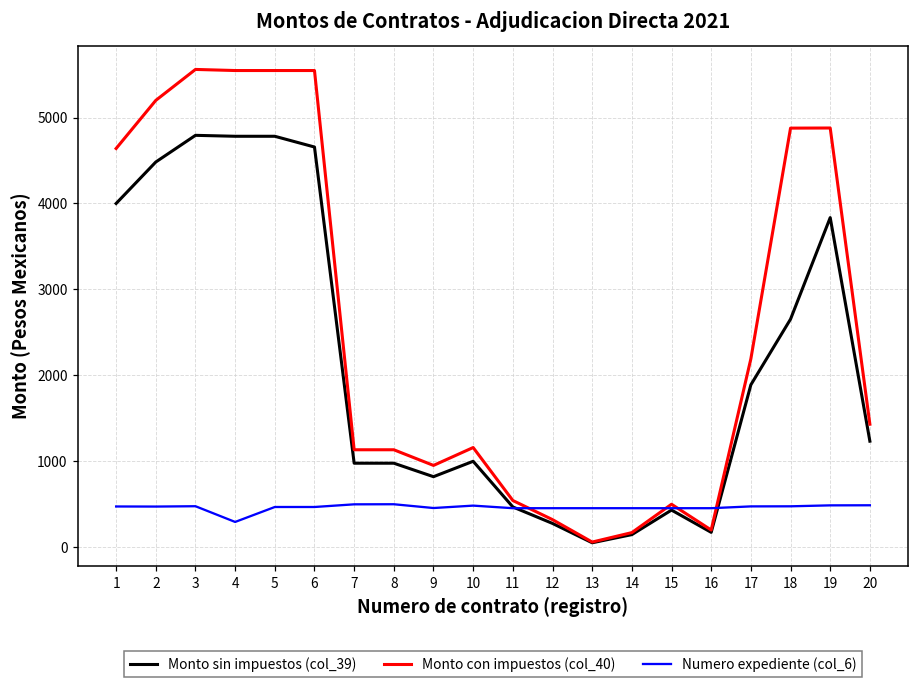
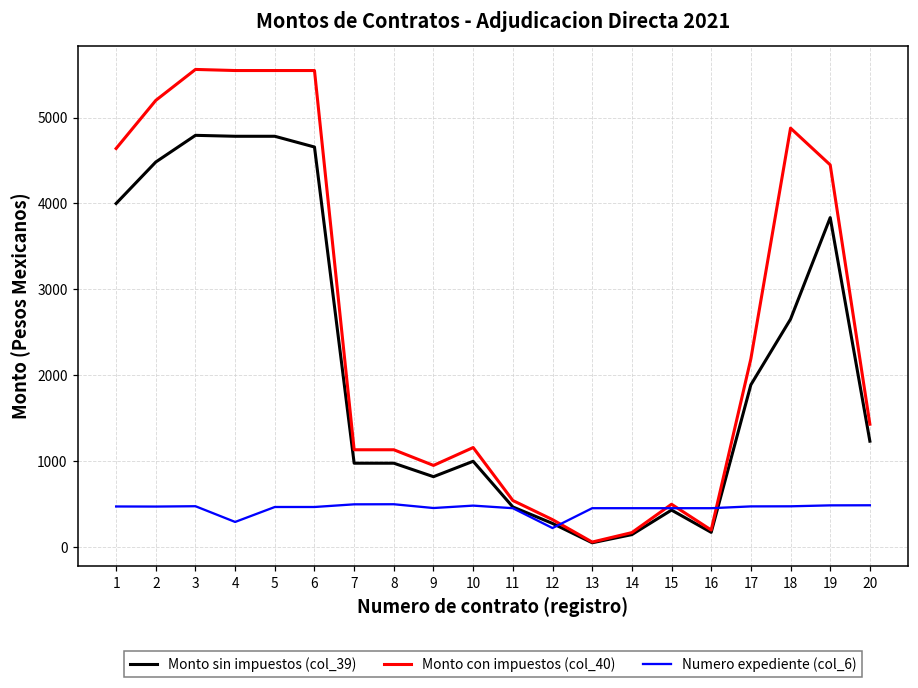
Numero expediente (col_6), 12: 500 -> 200
Monto con impuestos (col_40), 19: 4900 -> 4400
